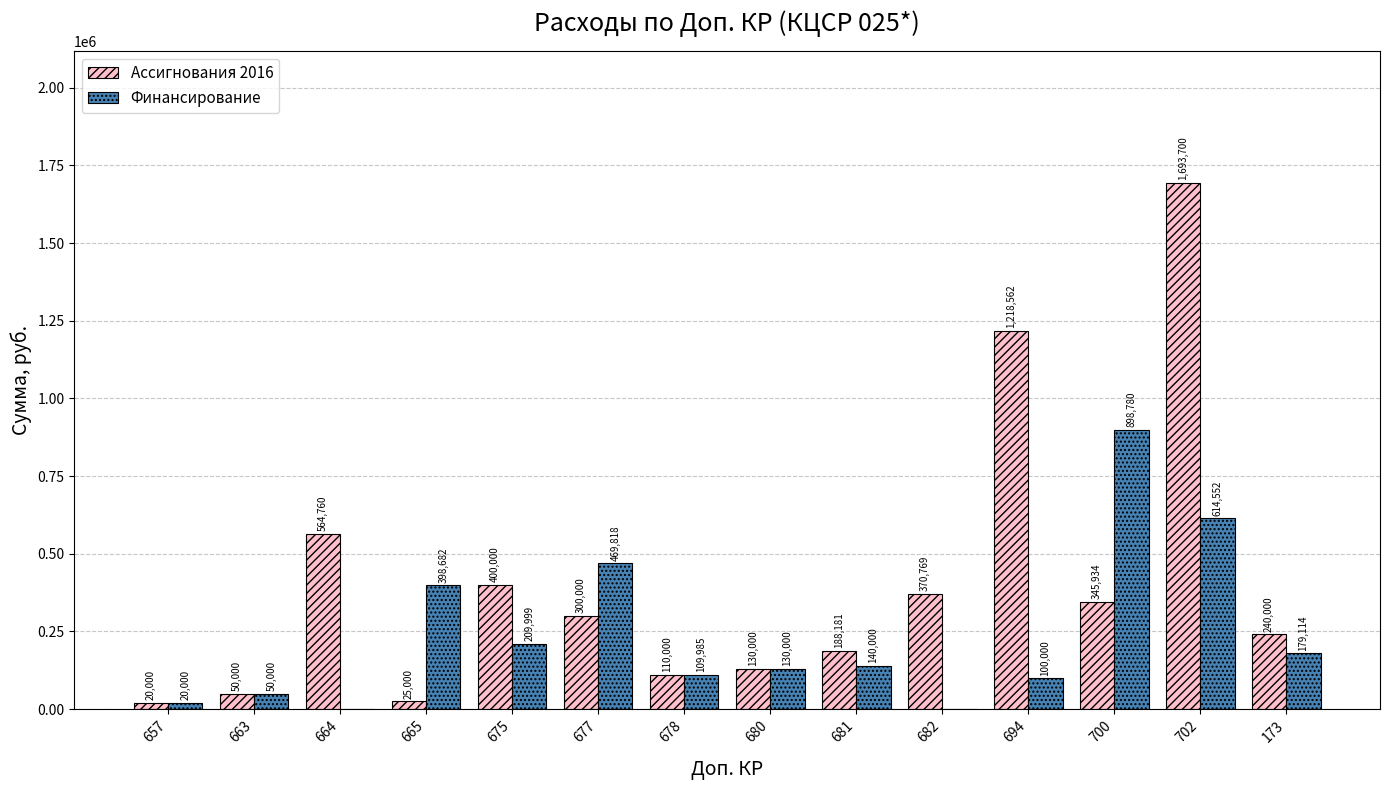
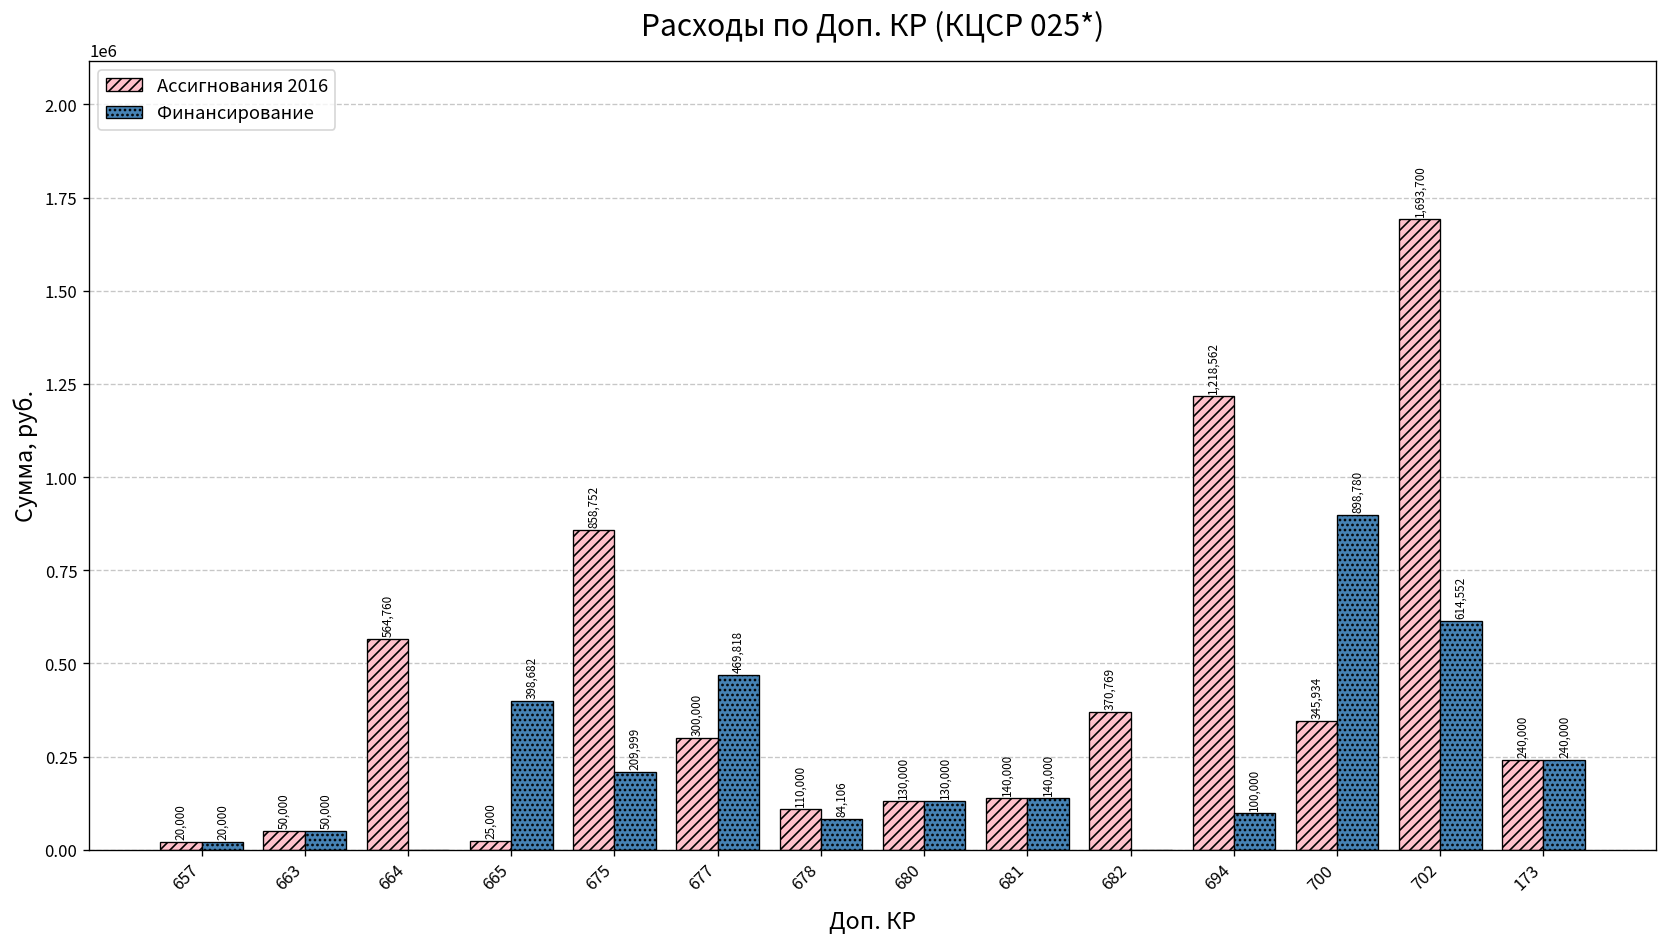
Ассигнования 2016, 675: 400,000 -> 858,752
Финансирование, 678: 109,985 -> 84,106
Ассигнования 2016, 681: 188,181 -> 140,000
Финансирование, 173: 179,114 -> 240,000
